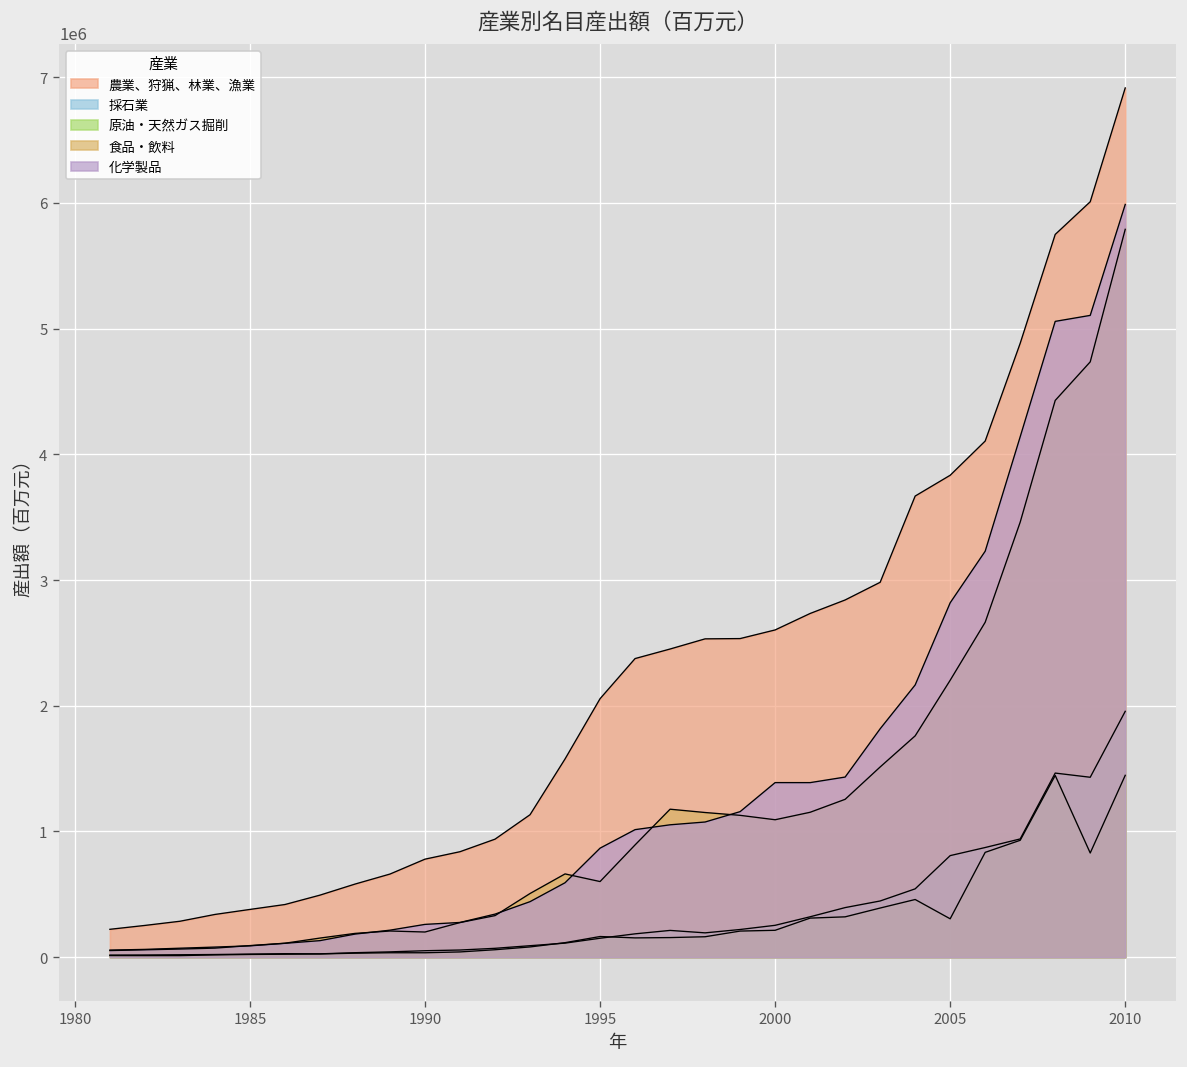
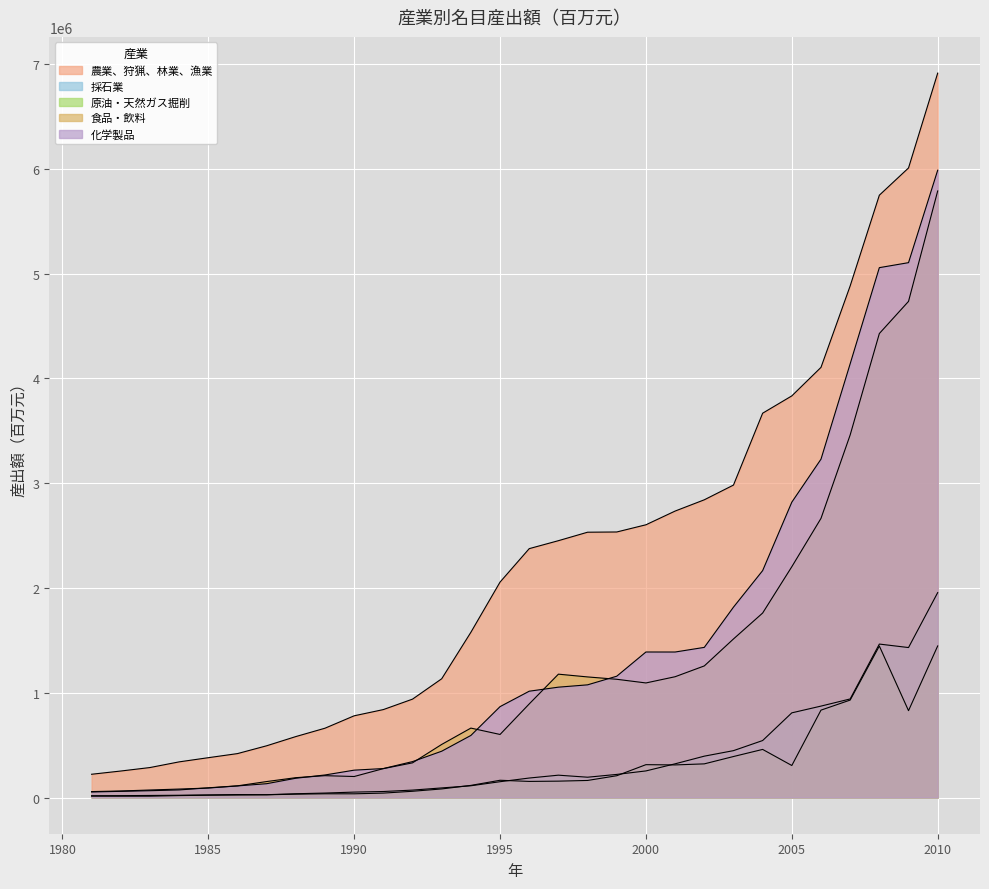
原油・天然ガス掘削, 2000: 210000 -> 310000
